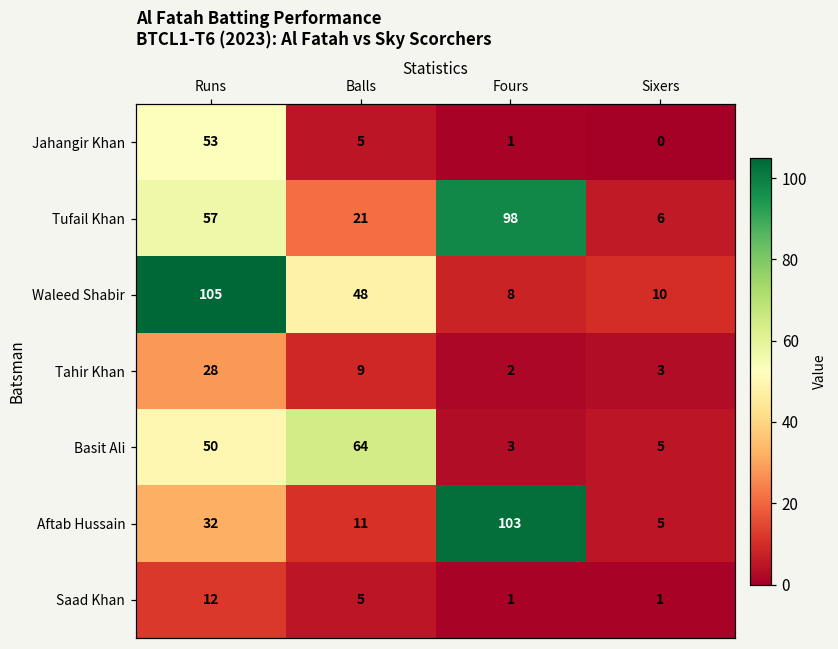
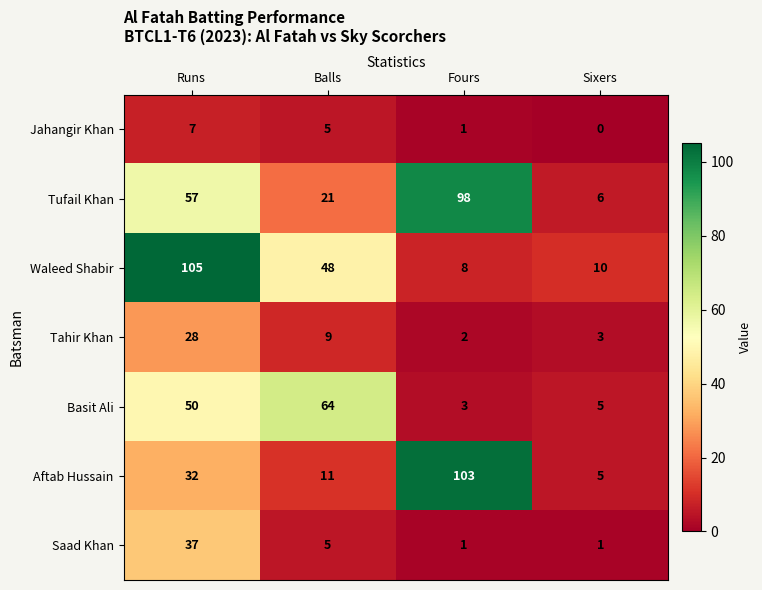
Jahangir Khan, Runs: 53 -> 7
Saad Khan, Runs: 12 -> 37
